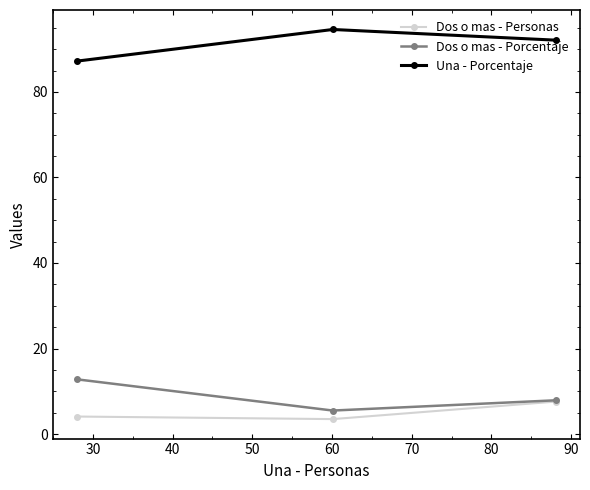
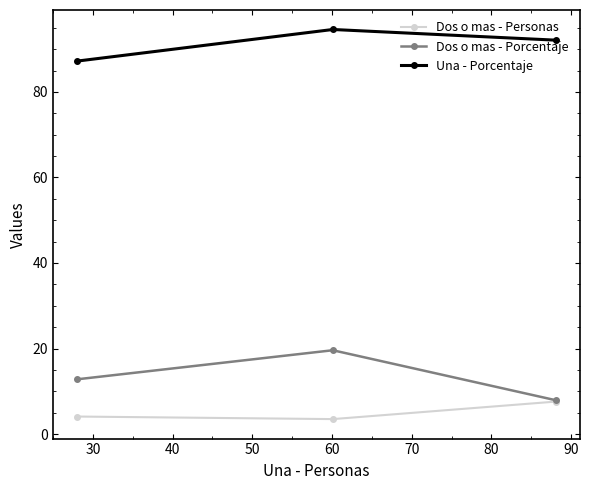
Dos o mas - Porcentaje, 60: 6 -> 20
